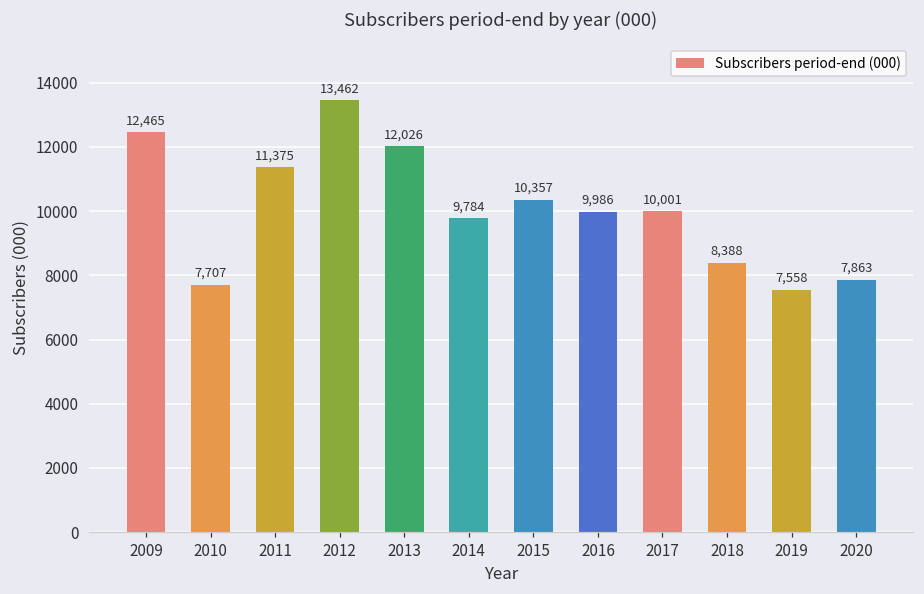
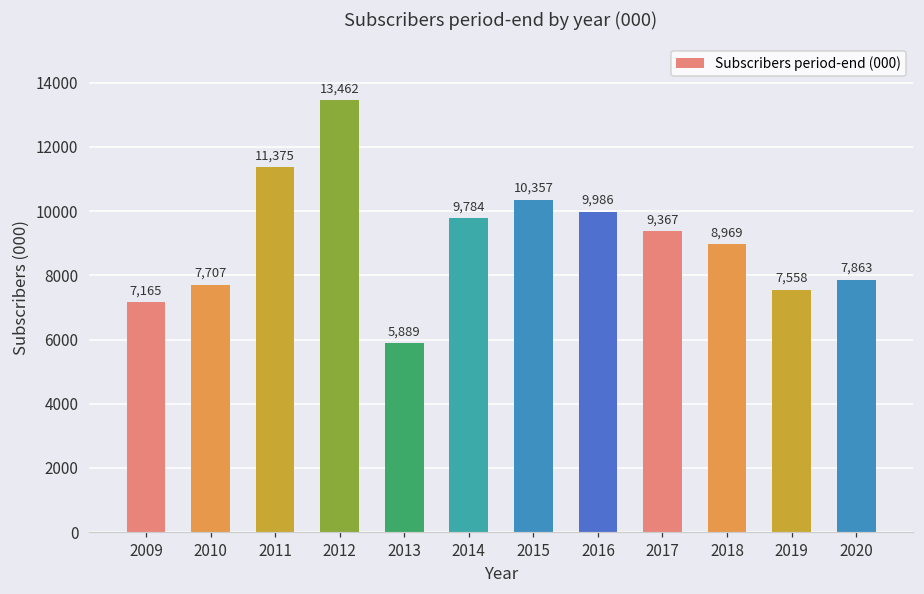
2009: 12,465 -> 7,165
2013: 12,026 -> 5,889
2017: 10,001 -> 9,367
2018: 8,388 -> 8,969
